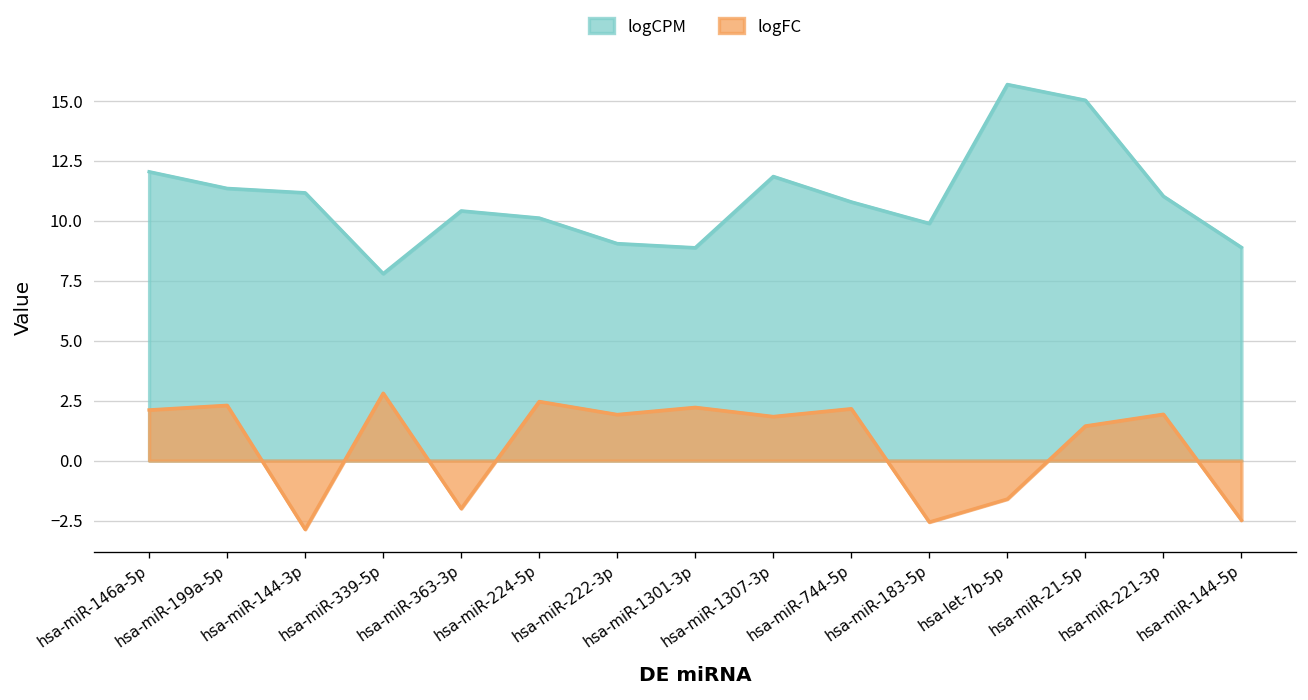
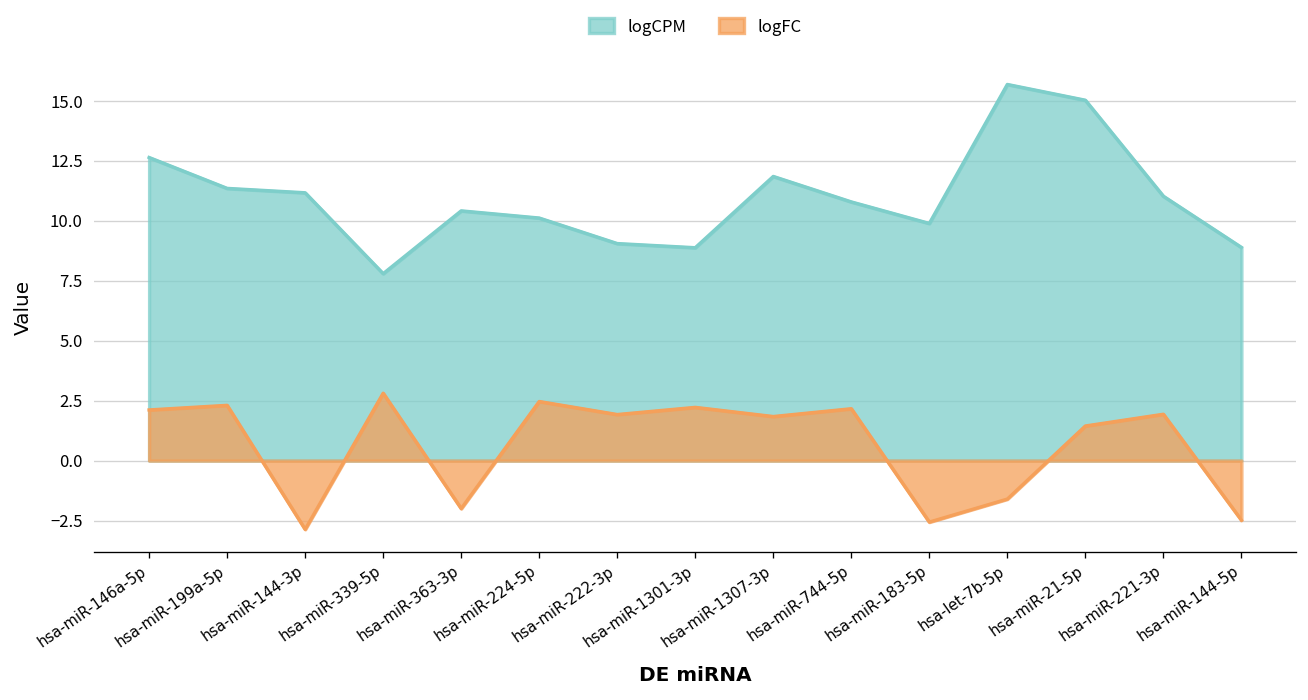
logCPM, hsa-miR-146a-5p: 12.0 -> 12.6
